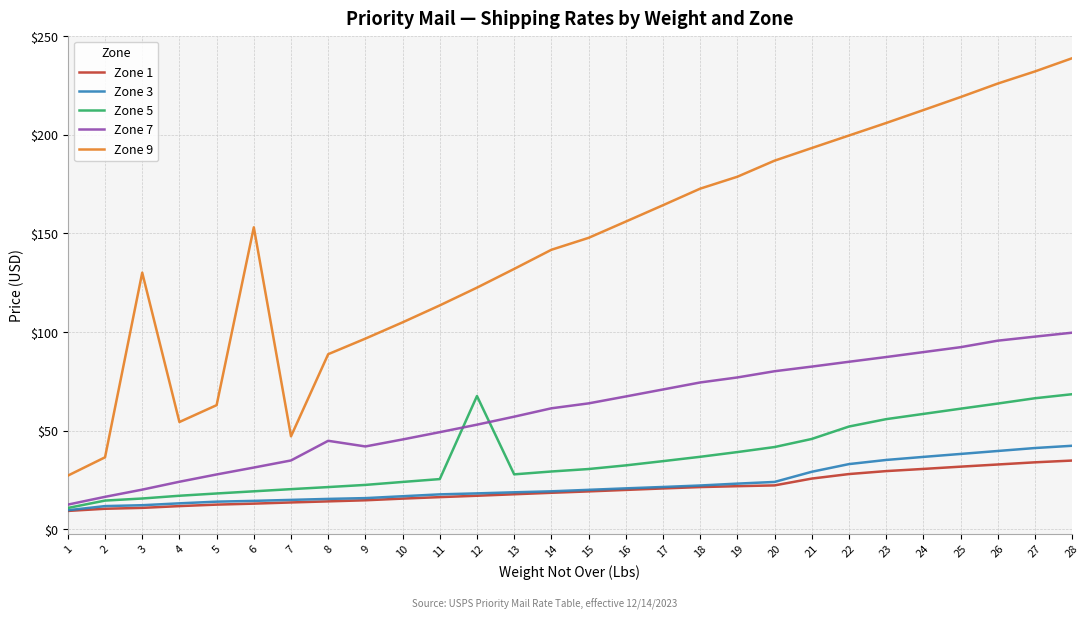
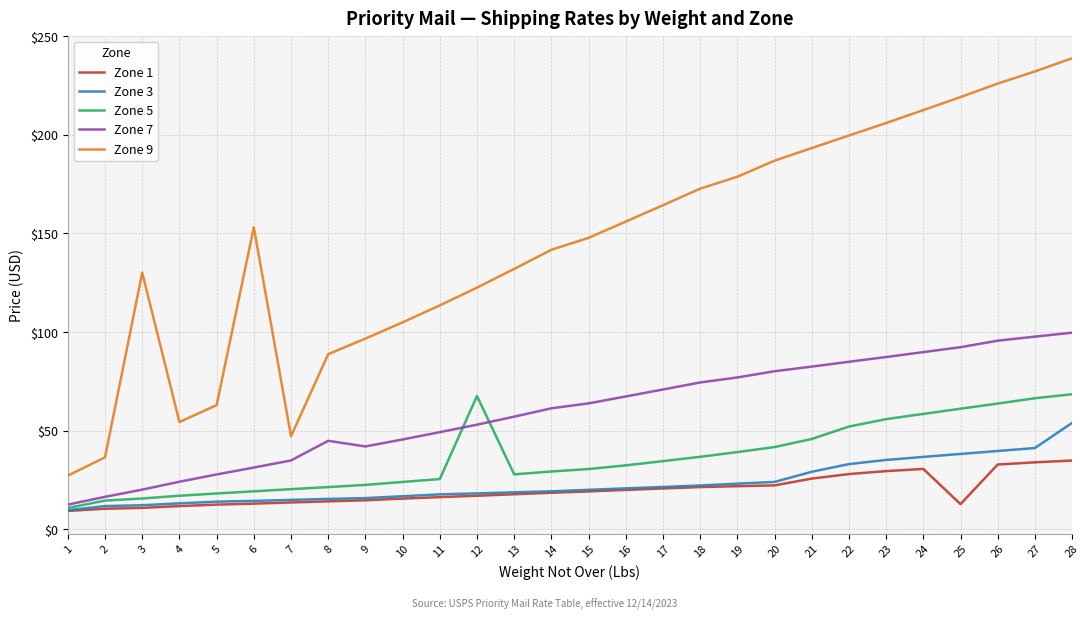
Zone 1, 25: $32 -> $13
Zone 3, 28: $42 -> $54
